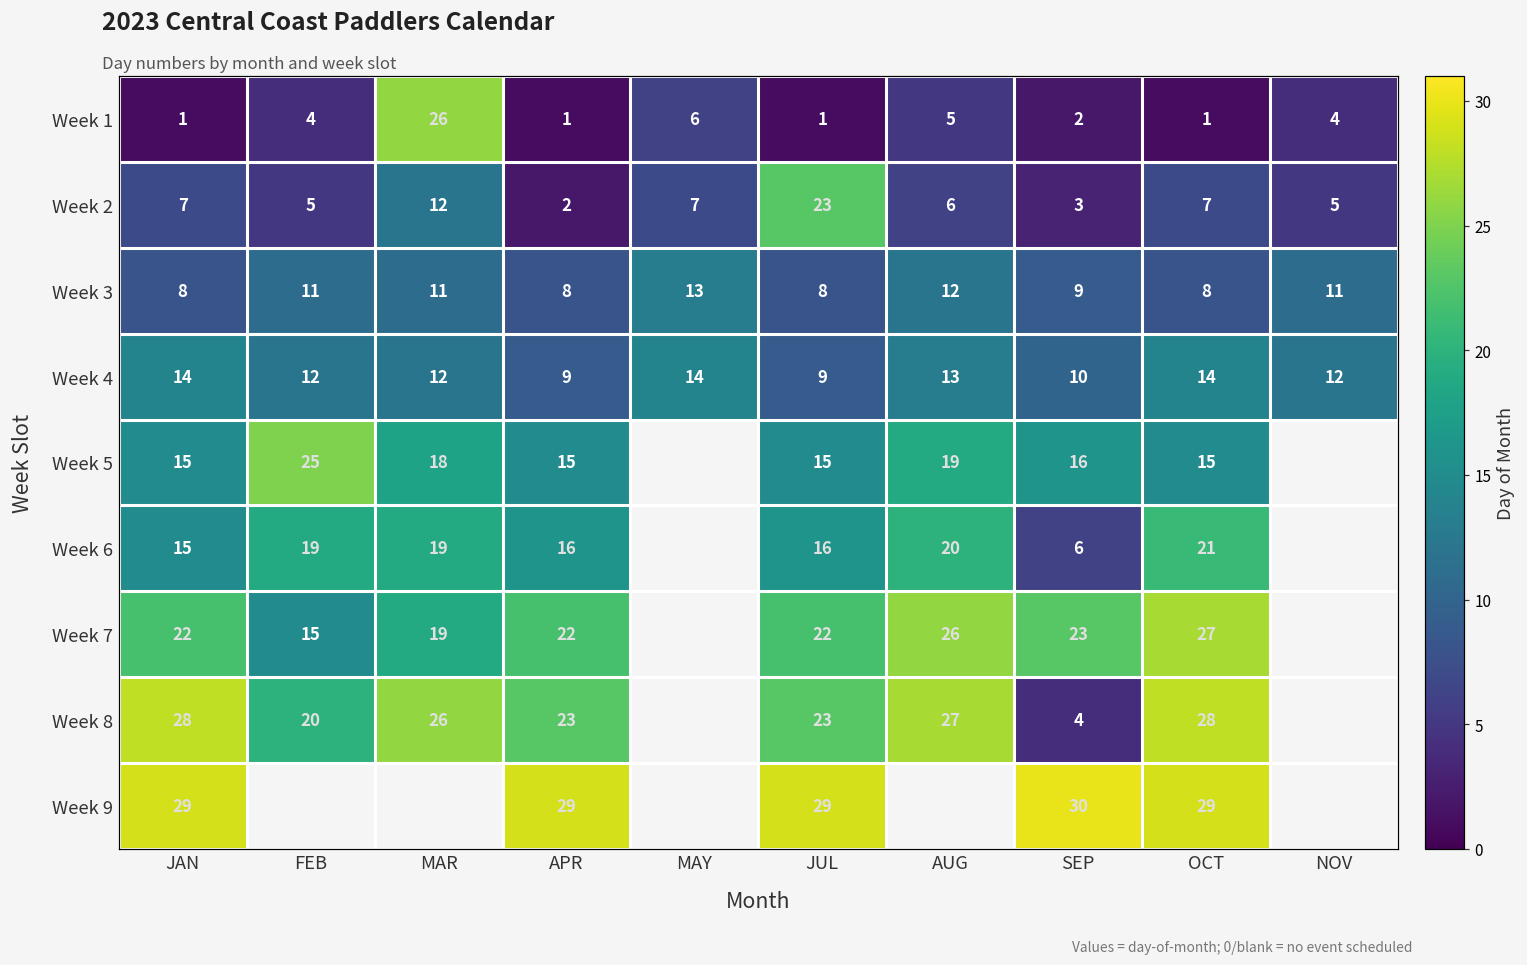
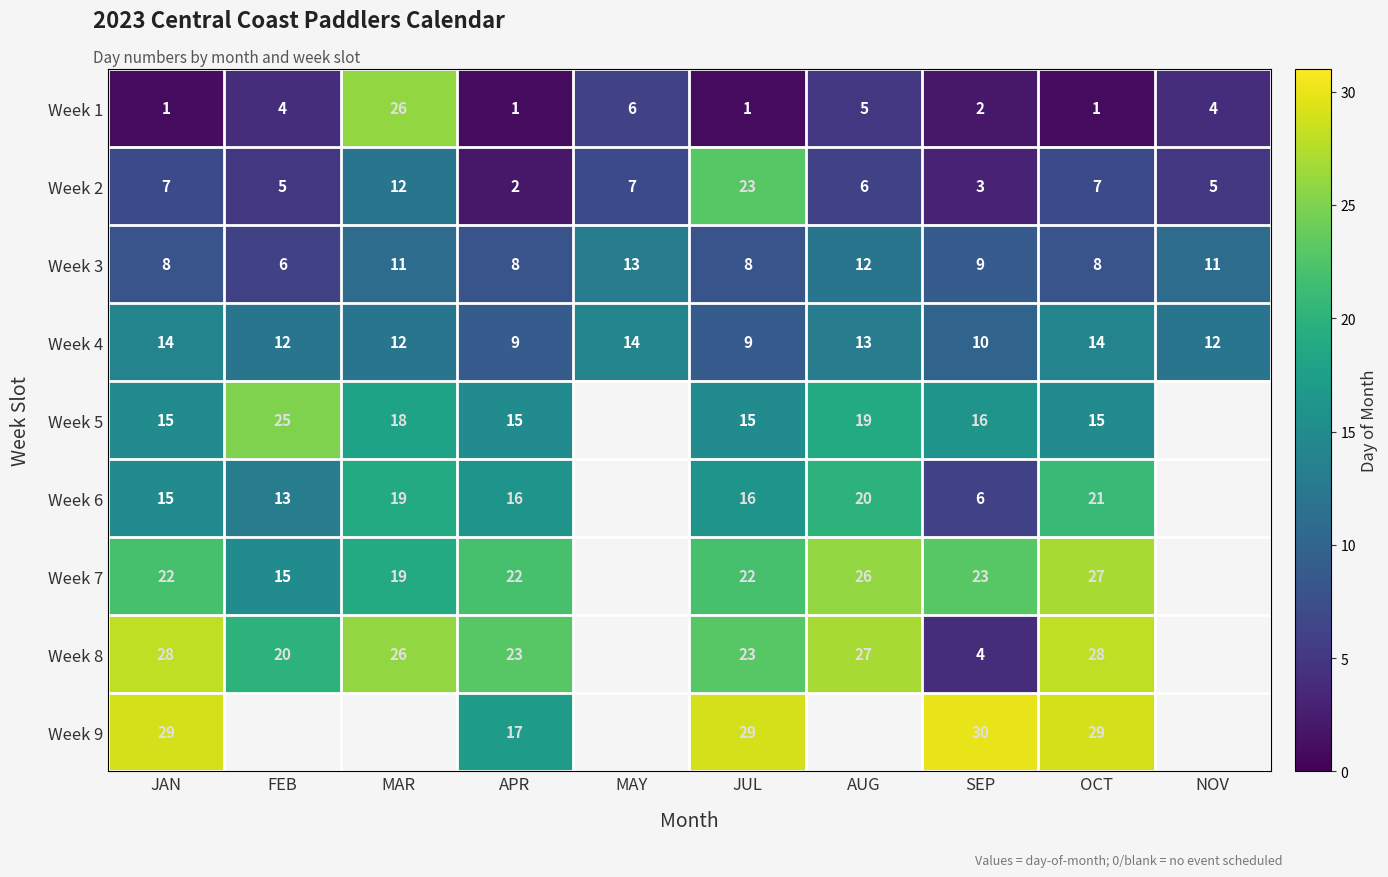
Week 3, FEB: 11 -> 6
Week 6, FEB: 19 -> 13
Week 9, APR: 29 -> 17
